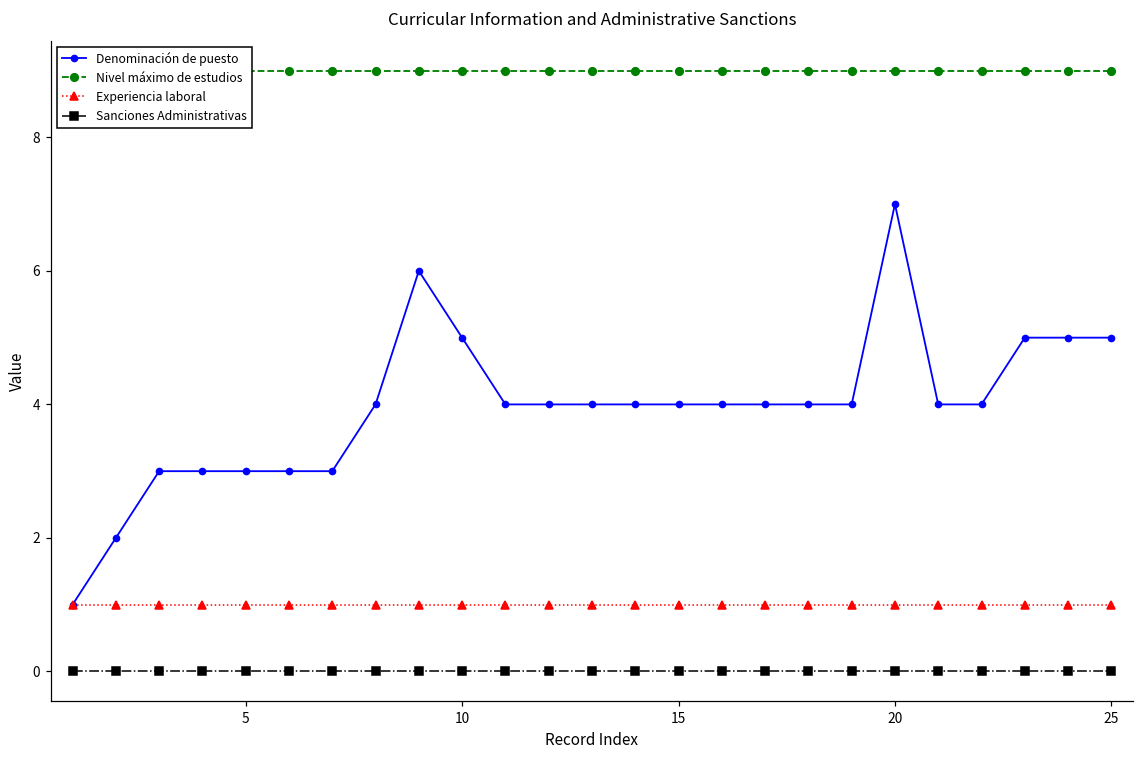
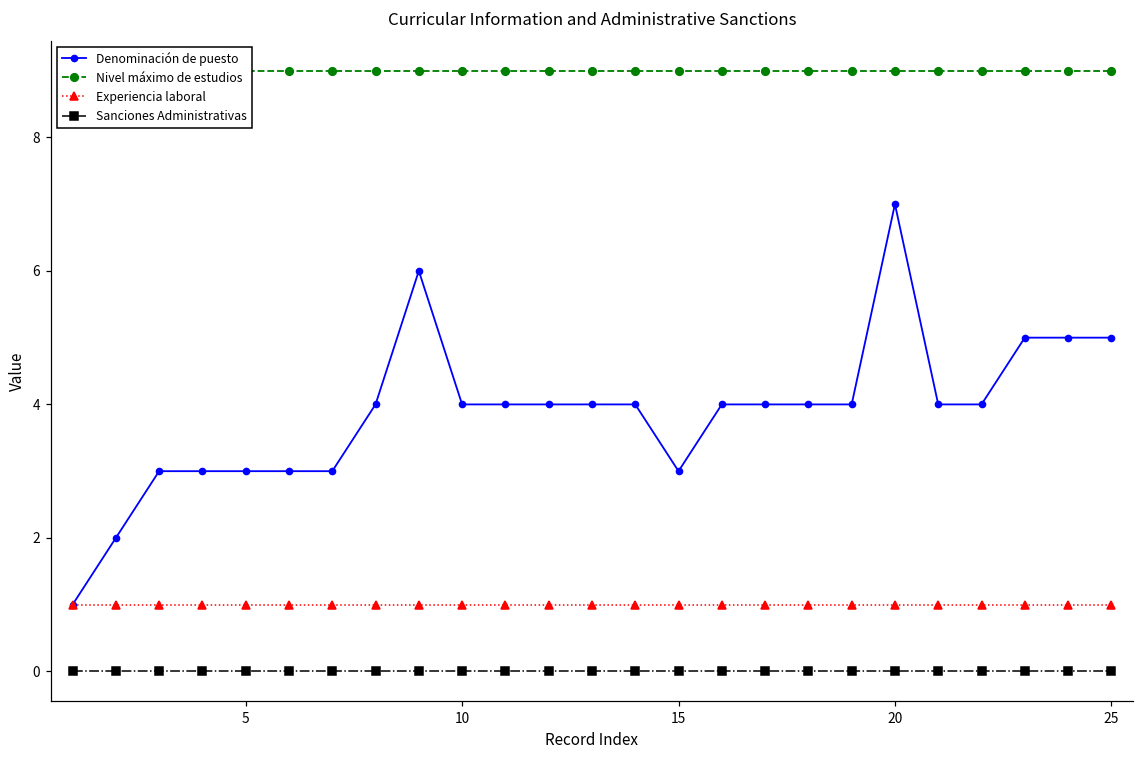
Denominación de puesto, 10: 5 -> 4
Denominación de puesto, 15: 4 -> 3
